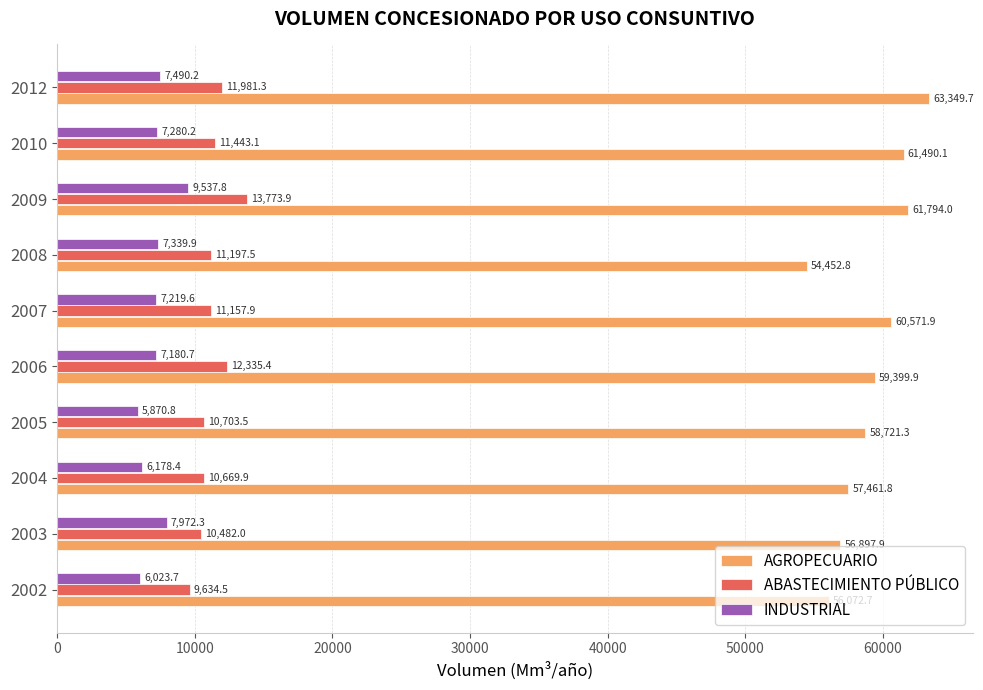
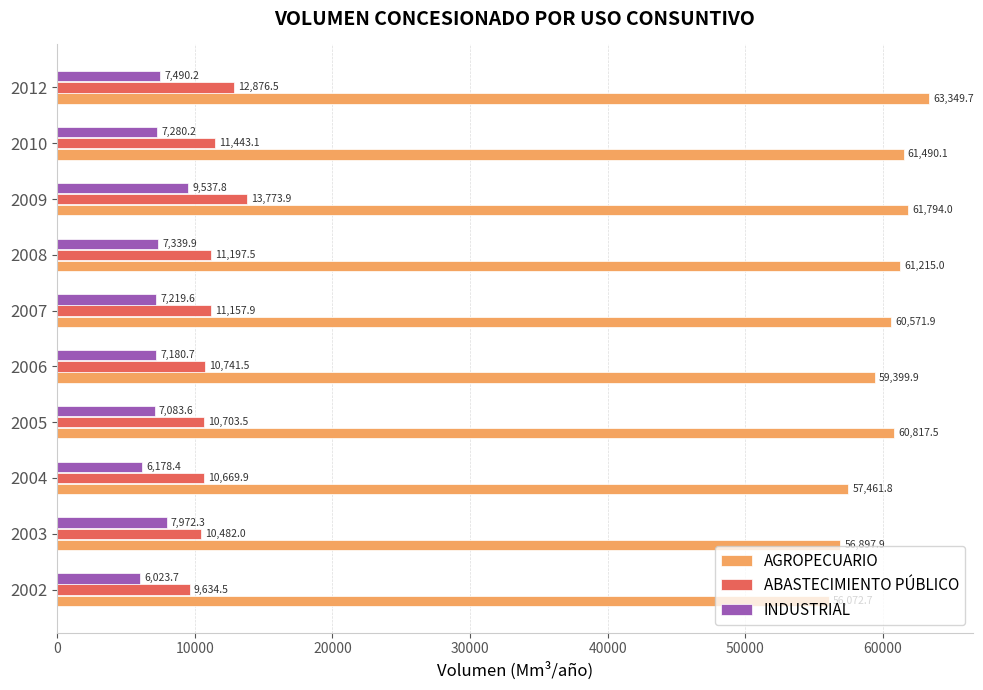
ABASTECIMIENTO PÚBLICO, 2012: 11,981.3 -> 12,876.5
AGROPECUARIO, 2008: 54,452.8 -> 61,215.0
ABASTECIMIENTO PÚBLICO, 2006: 12,335.4 -> 10,741.5
INDUSTRIAL, 2005: 5,870.8 -> 7,083.6
AGROPECUARIO, 2005: 58,721.3 -> 60,817.5
